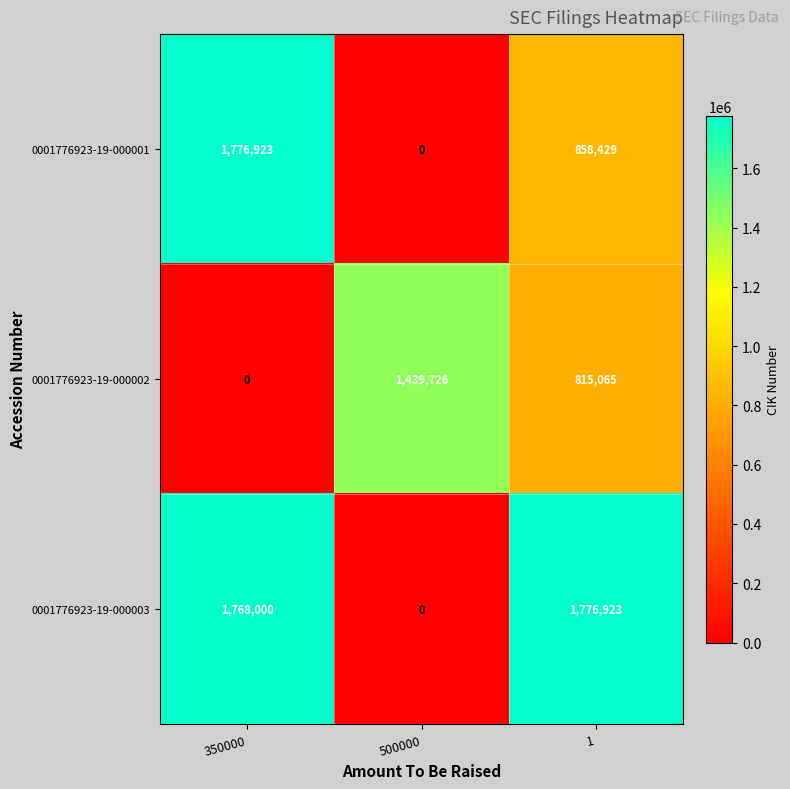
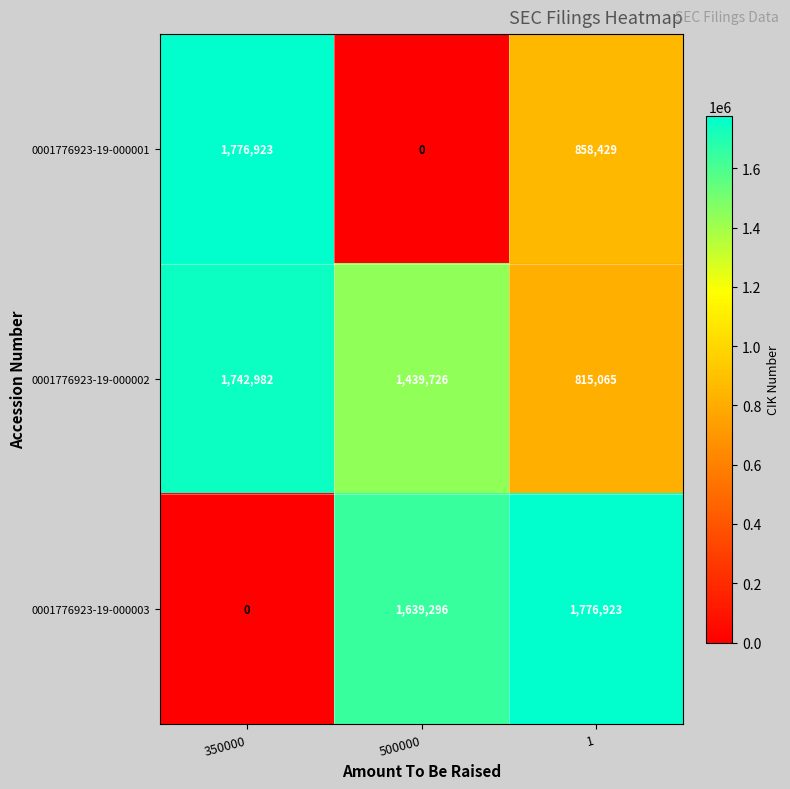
0001776923-19-000002, 350000: 0 -> 1,742,982
0001776923-19-000003, 350000: 1,768,000 -> 0
0001776923-19-000003, 500000: 0 -> 1,639,296
